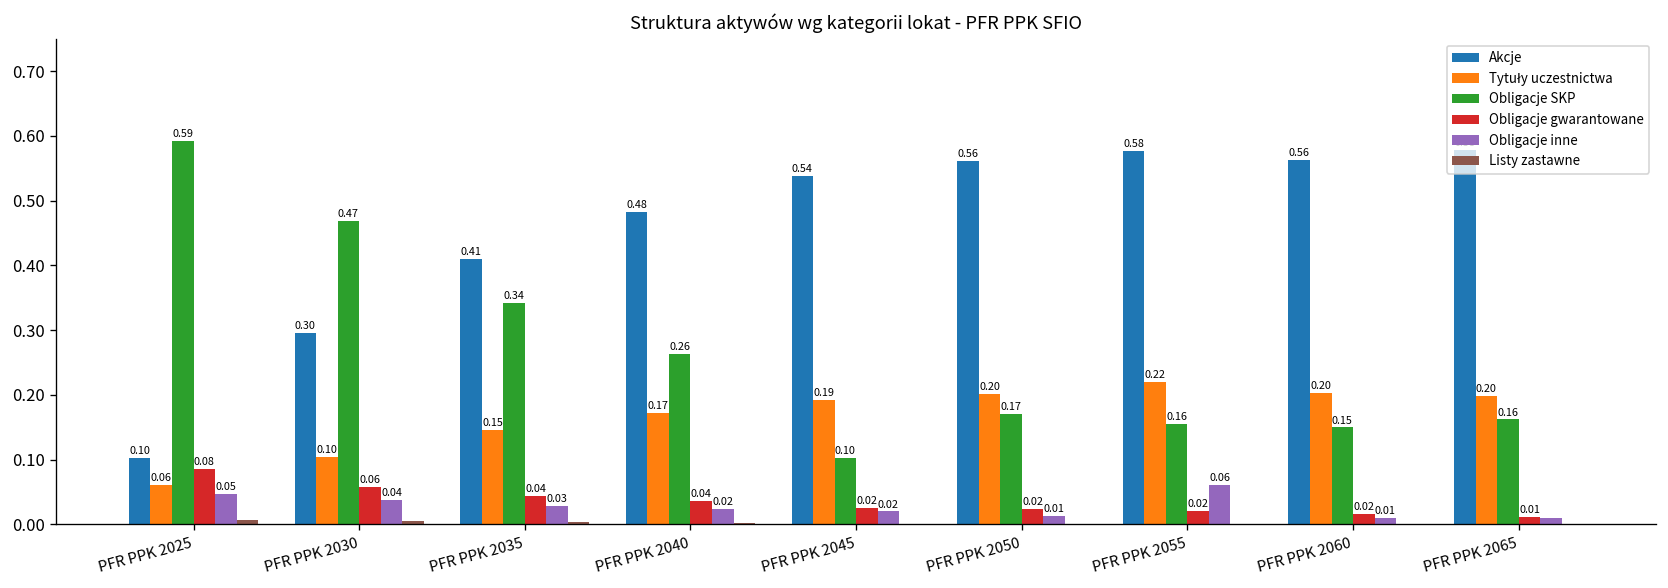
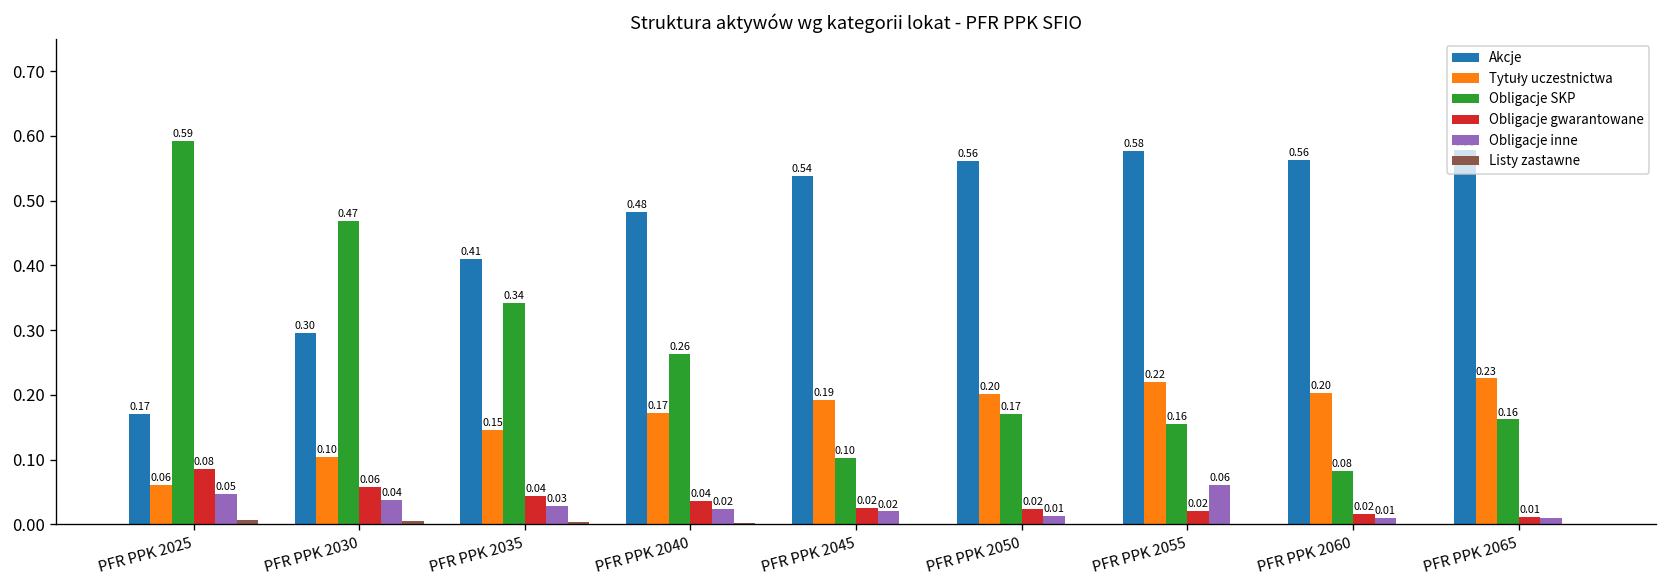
Akcje, PFR PPK 2025: 0.10 -> 0.17
Obligacje SKP, PFR PPK 2060: 0.15 -> 0.08
Tytuły uczestnictwa, PFR PPK 2065: 0.20 -> 0.23
